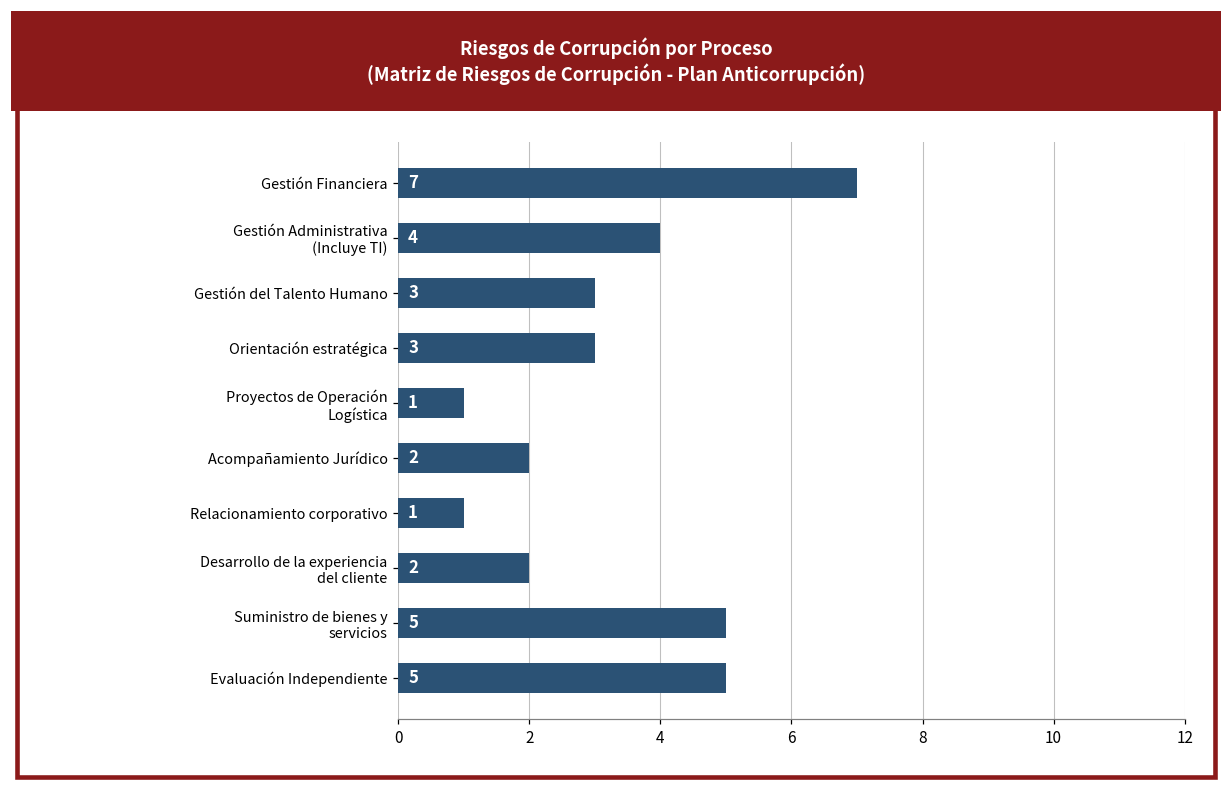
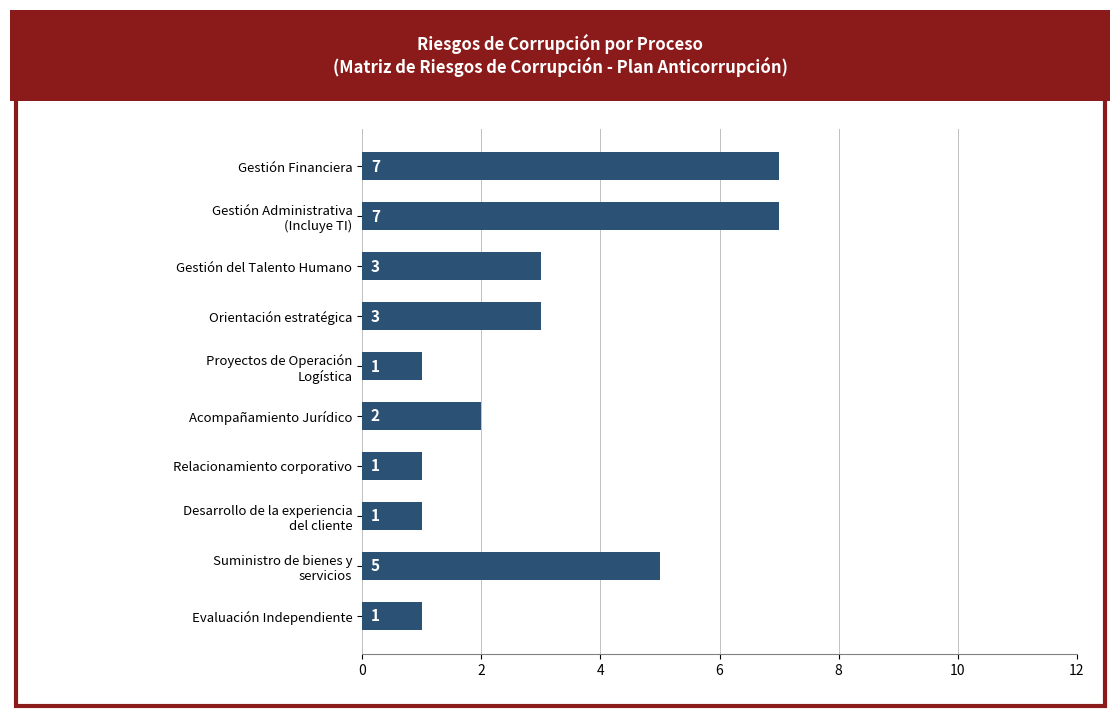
Gestión Administrativa (Incluye TI): 4 -> 7
Desarrollo de la experiencia del cliente: 2 -> 1
Evaluación Independiente: 5 -> 1
